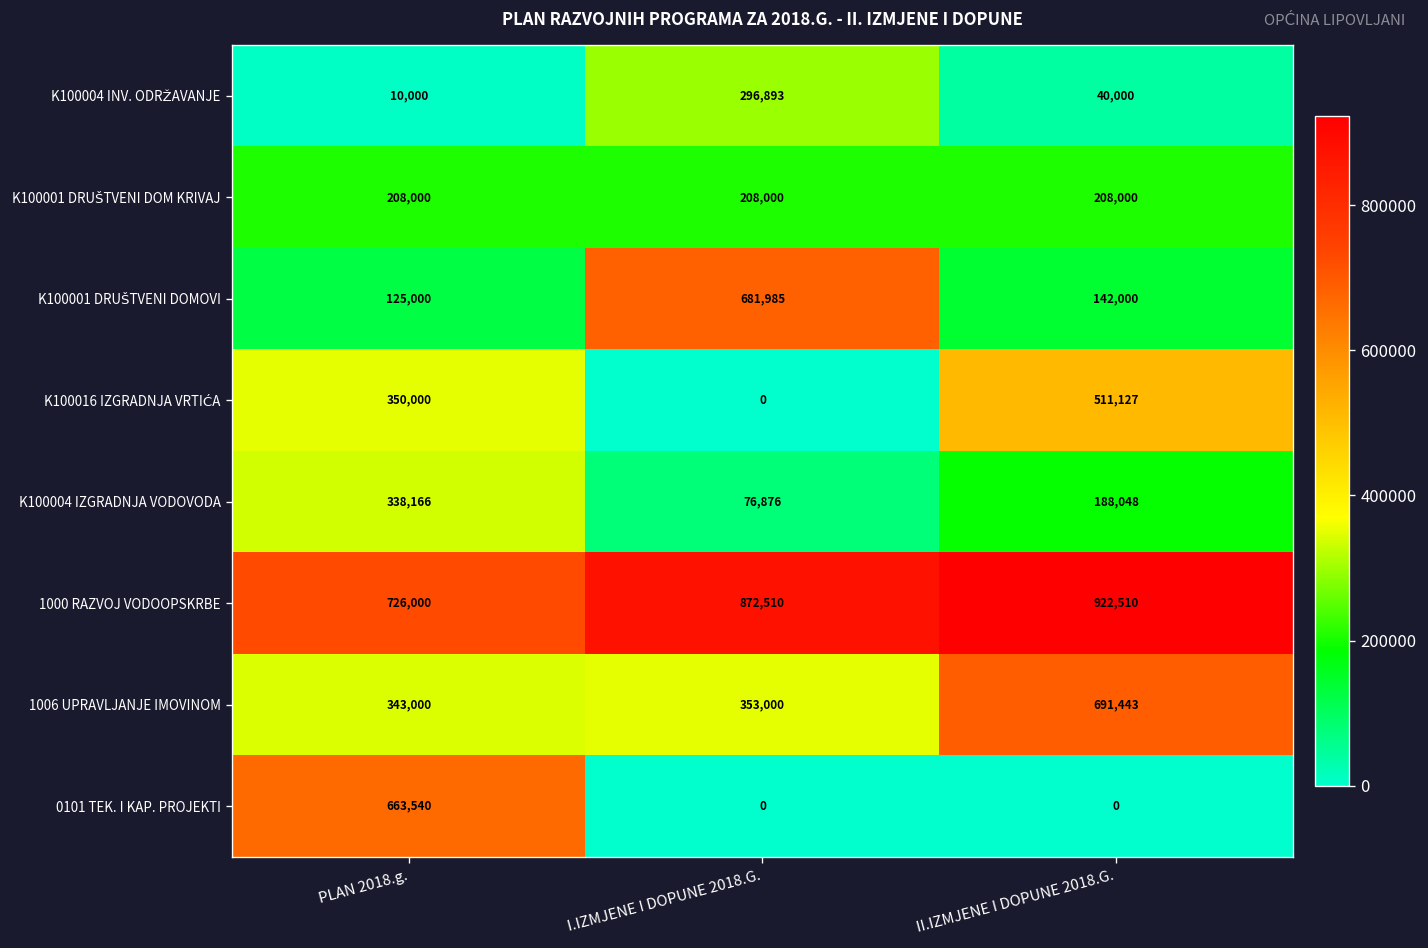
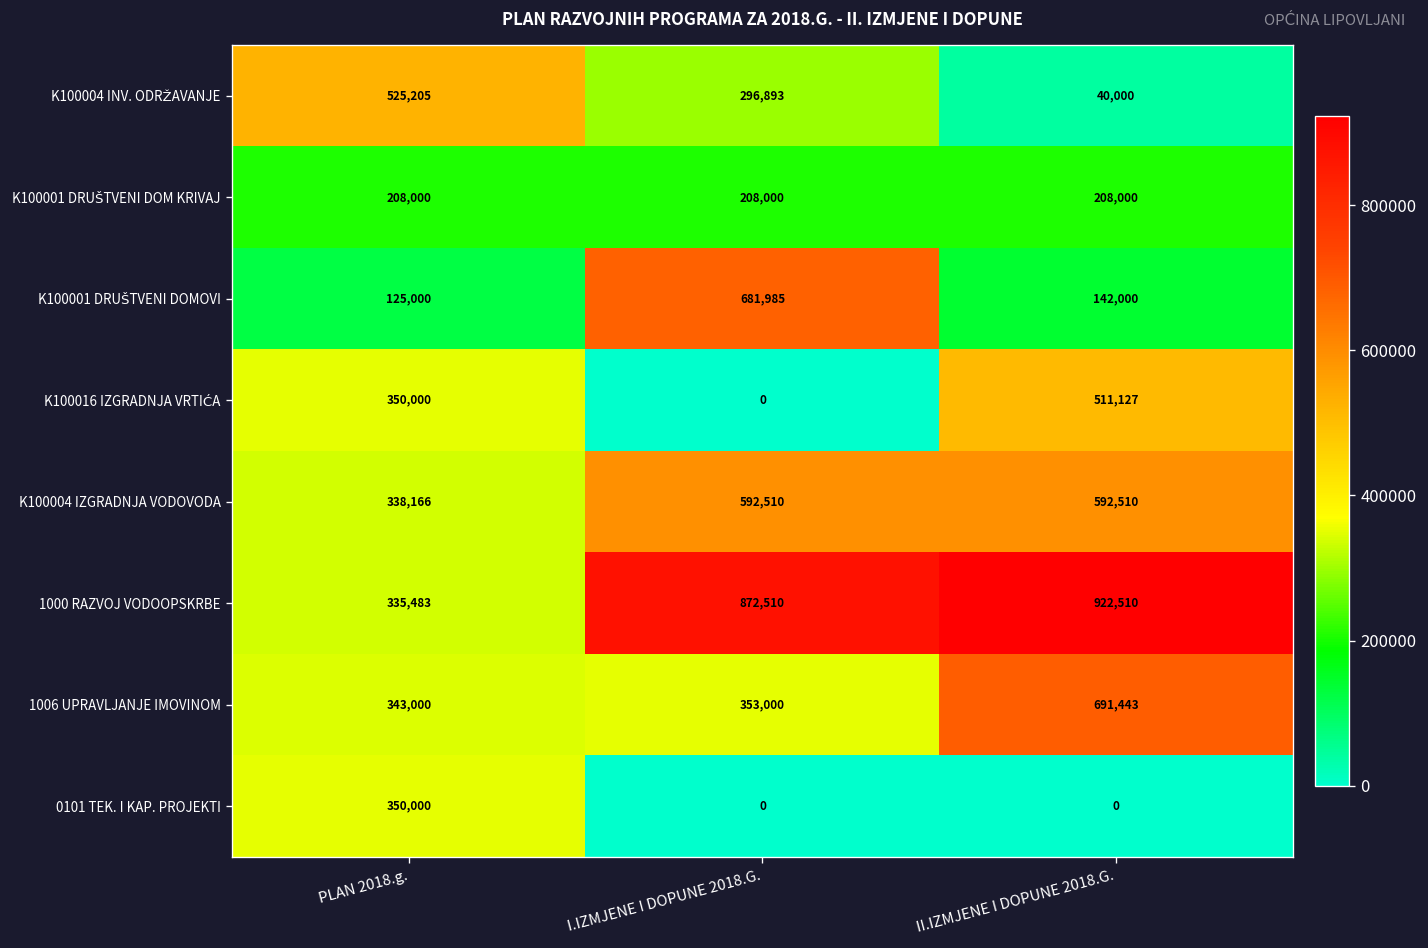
K100004 INV. ODRŽAVANJE, PLAN 2018.g.: 10,000 -> 525,205
K100004 IZGRADNJA VODOVODA, I.IZMJENE I DOPUNE 2018.G.: 76,876 -> 592,510
K100004 IZGRADNJA VODOVODA, II.IZMJENE I DOPUNE 2018.G.: 188,048 -> 592,510
1000 RAZVOJ VODOOPSKRBE, PLAN 2018.g.: 726,000 -> 335,483
0101 TEK. I KAP. PROJEKTI, PLAN 2018.g.: 663,540 -> 350,000
